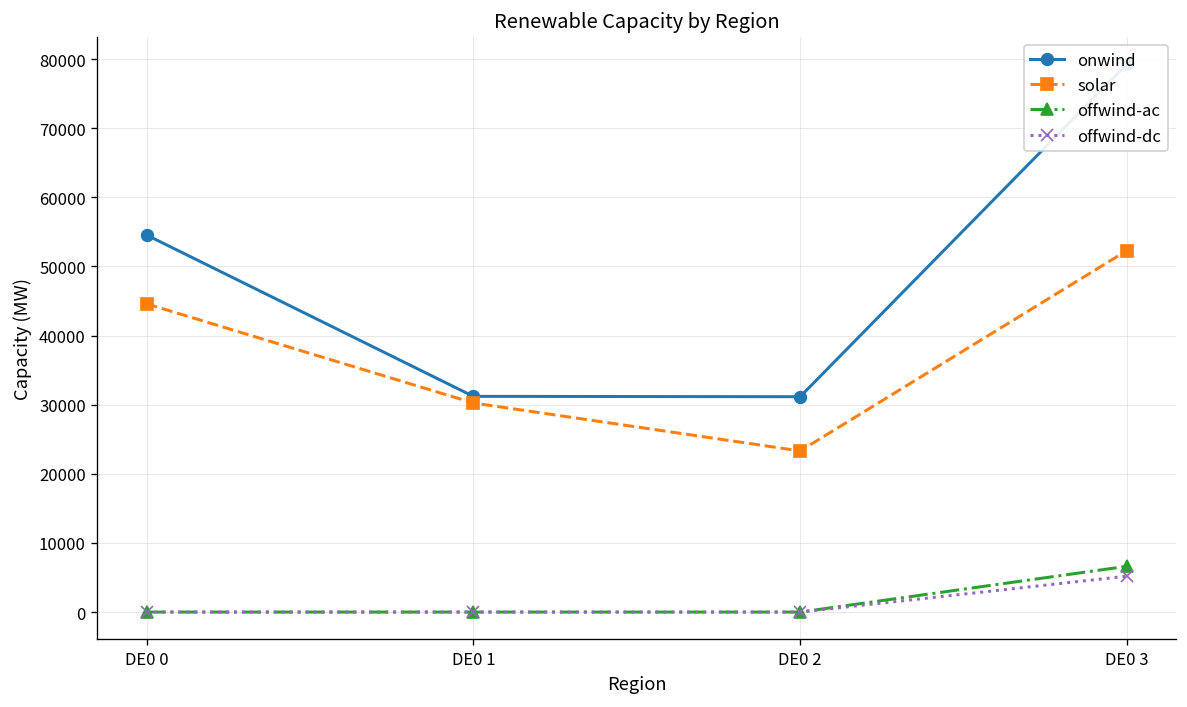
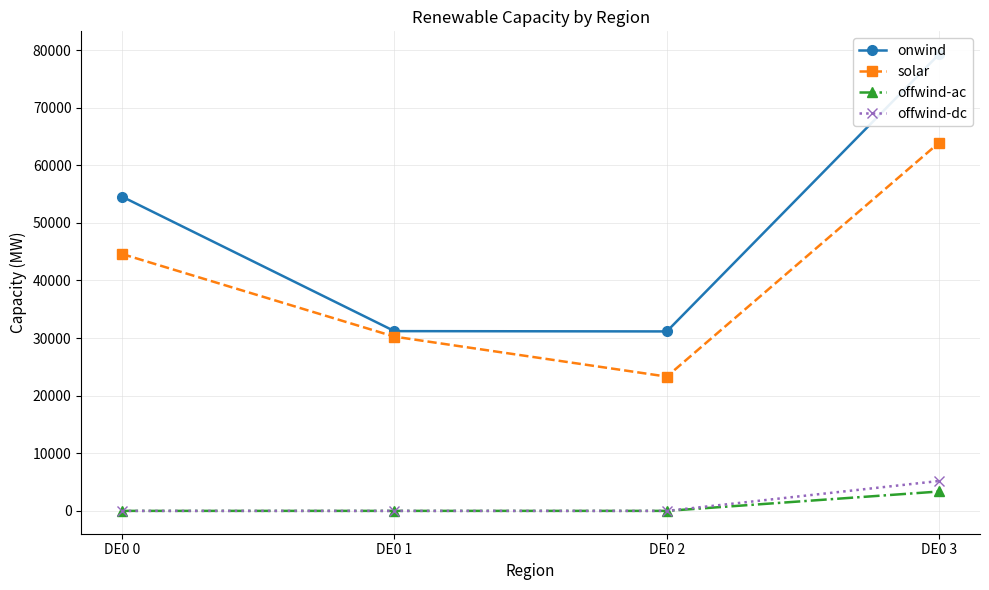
solar, DE0 3: 52000 -> 64000
offwind-ac, DE0 3: 7000 -> 3000
